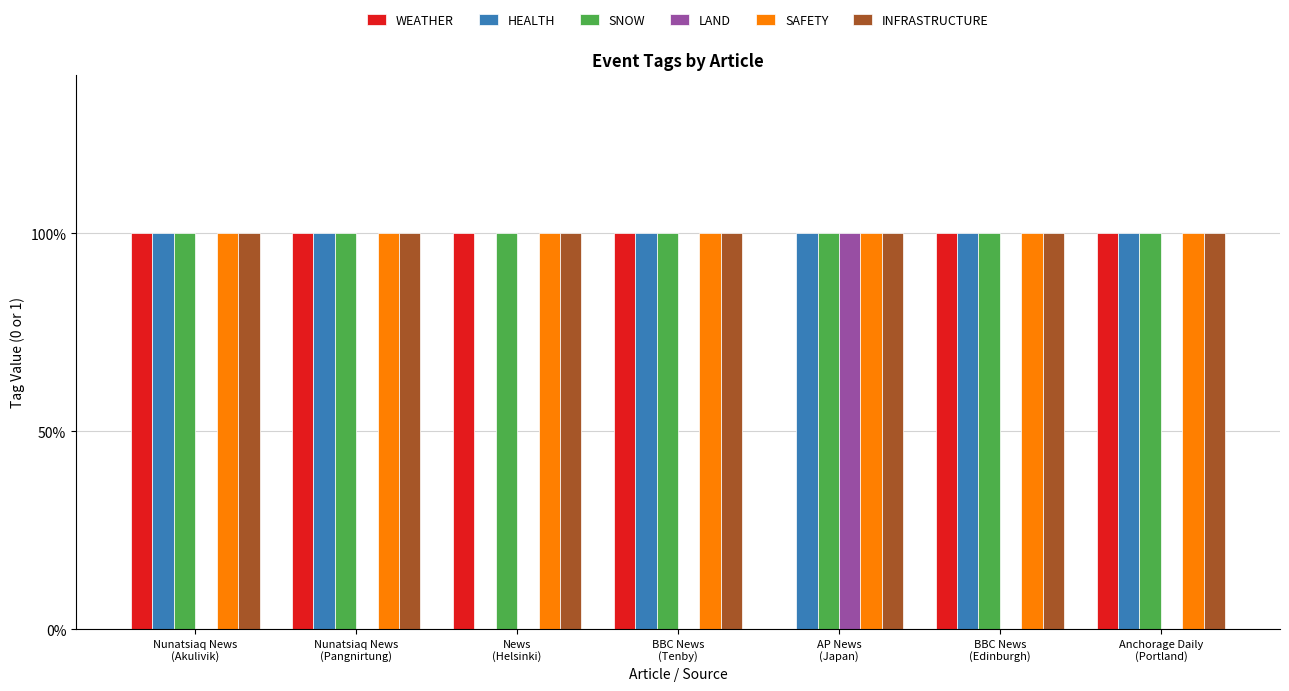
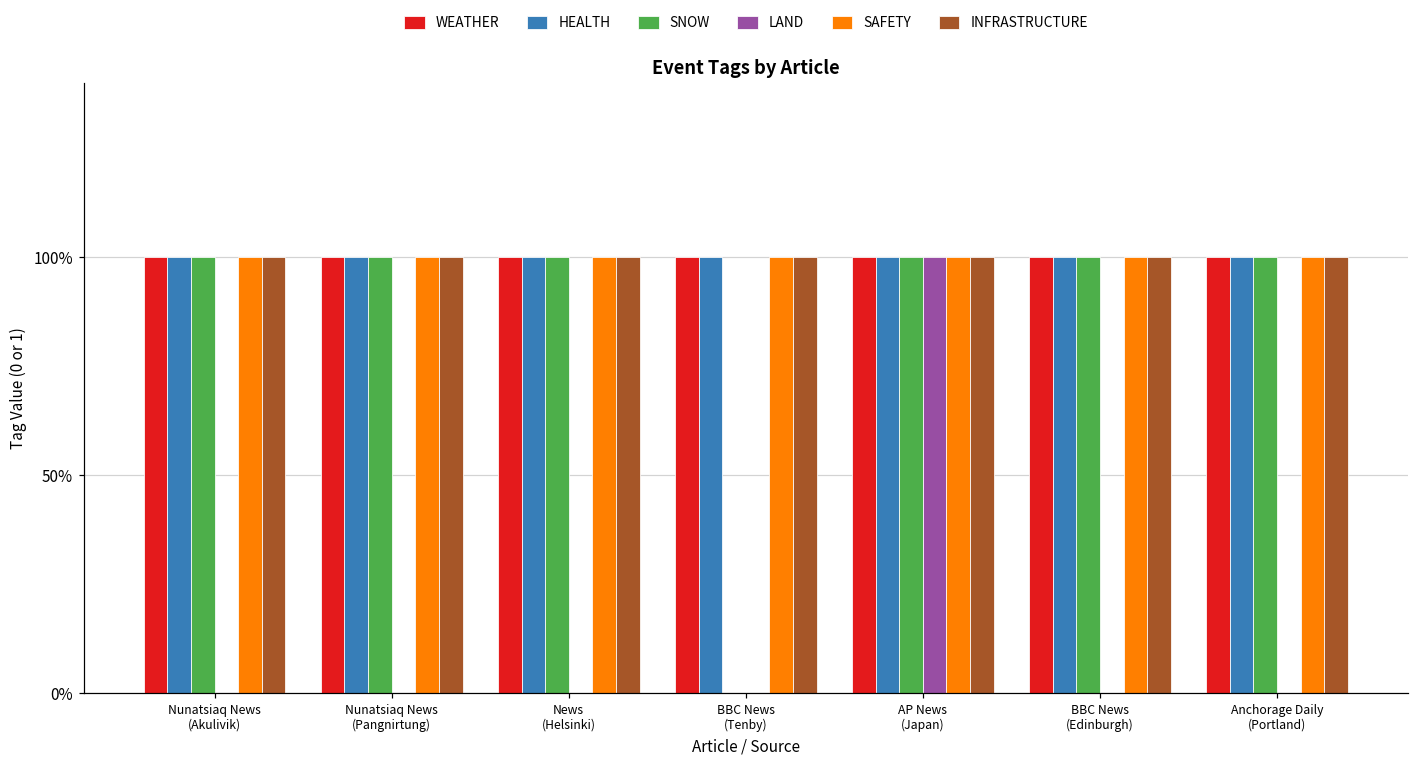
HEALTH, News (Helsinki): 0% -> 100%
SNOW, BBC News (Tenby): 100% -> 0%
WEATHER, AP News (Japan): 0% -> 100%
